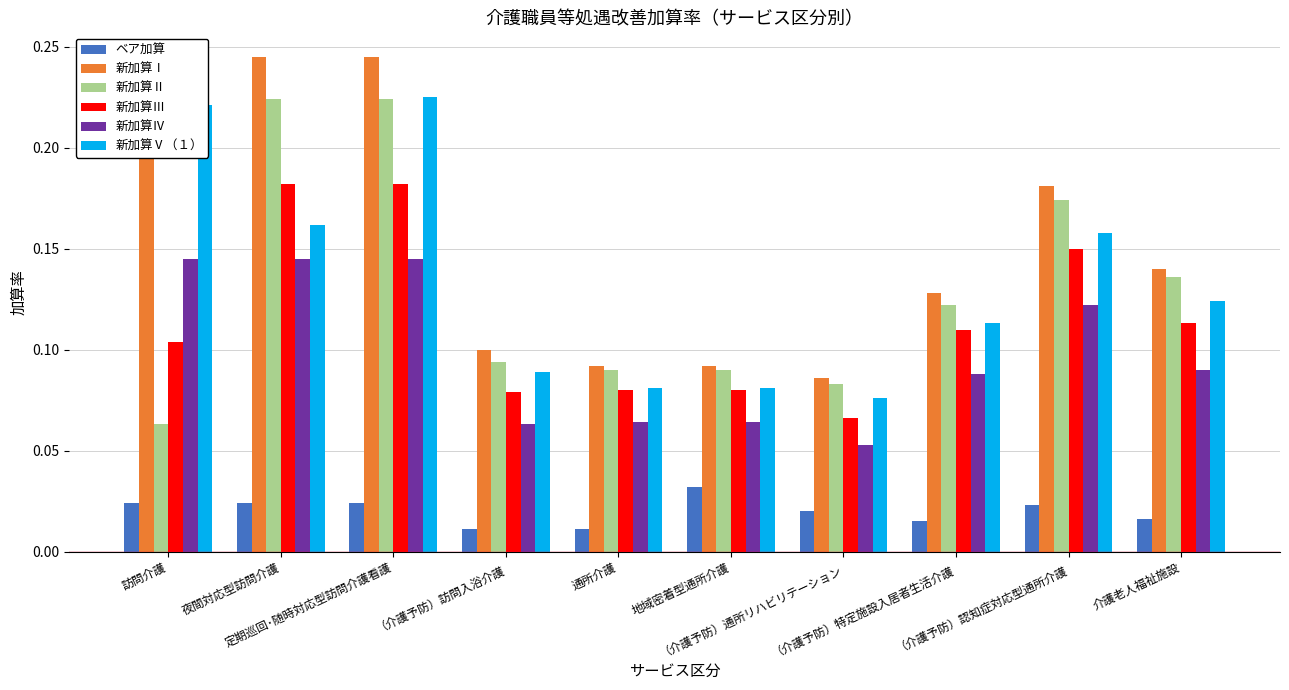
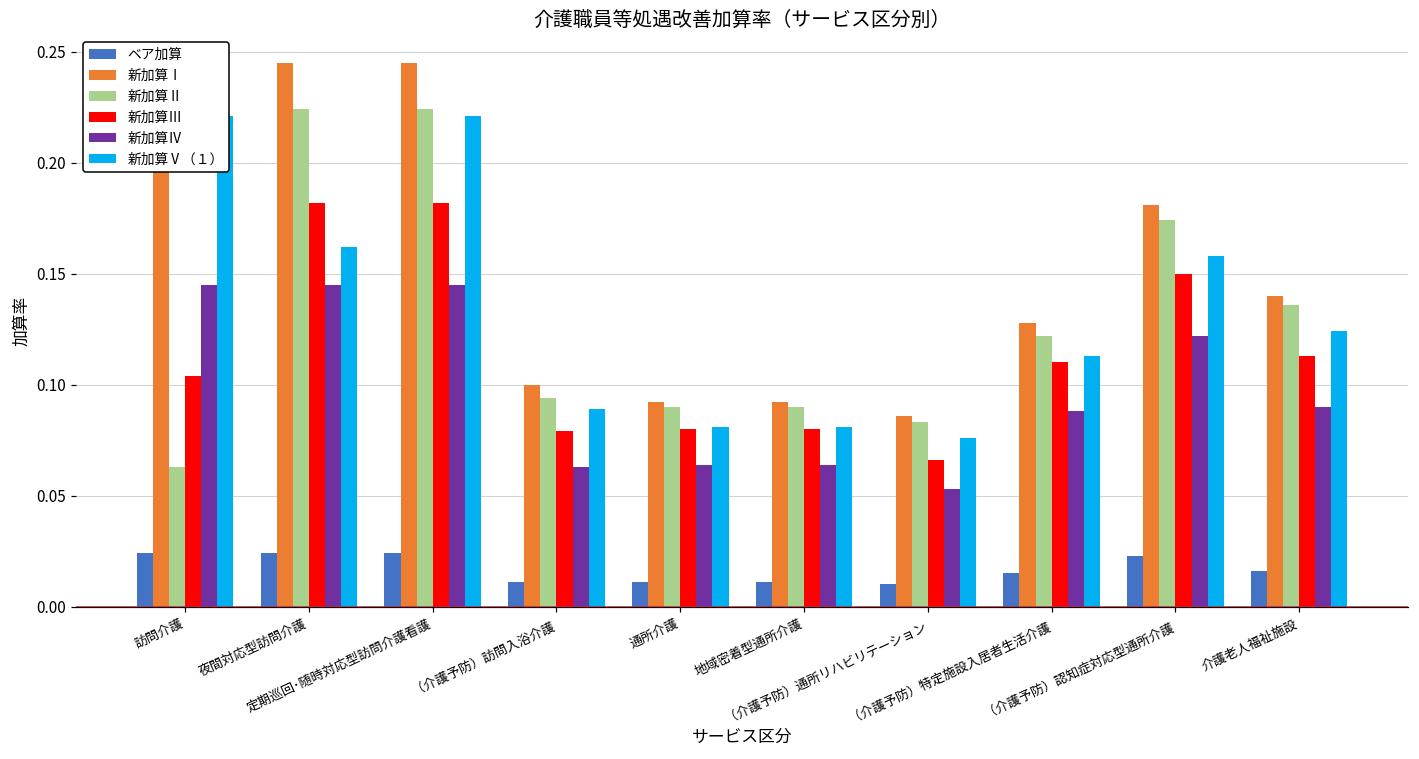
新加算Ⅴ（１）, 定期巡回･随時対応型訪問介護看護: 0.225 -> 0.221
ベア加算, 地域密着型通所介護: 0.032 -> 0.011
ベア加算, （介護予防）通所リハビリテーション: 0.02 -> 0.01
